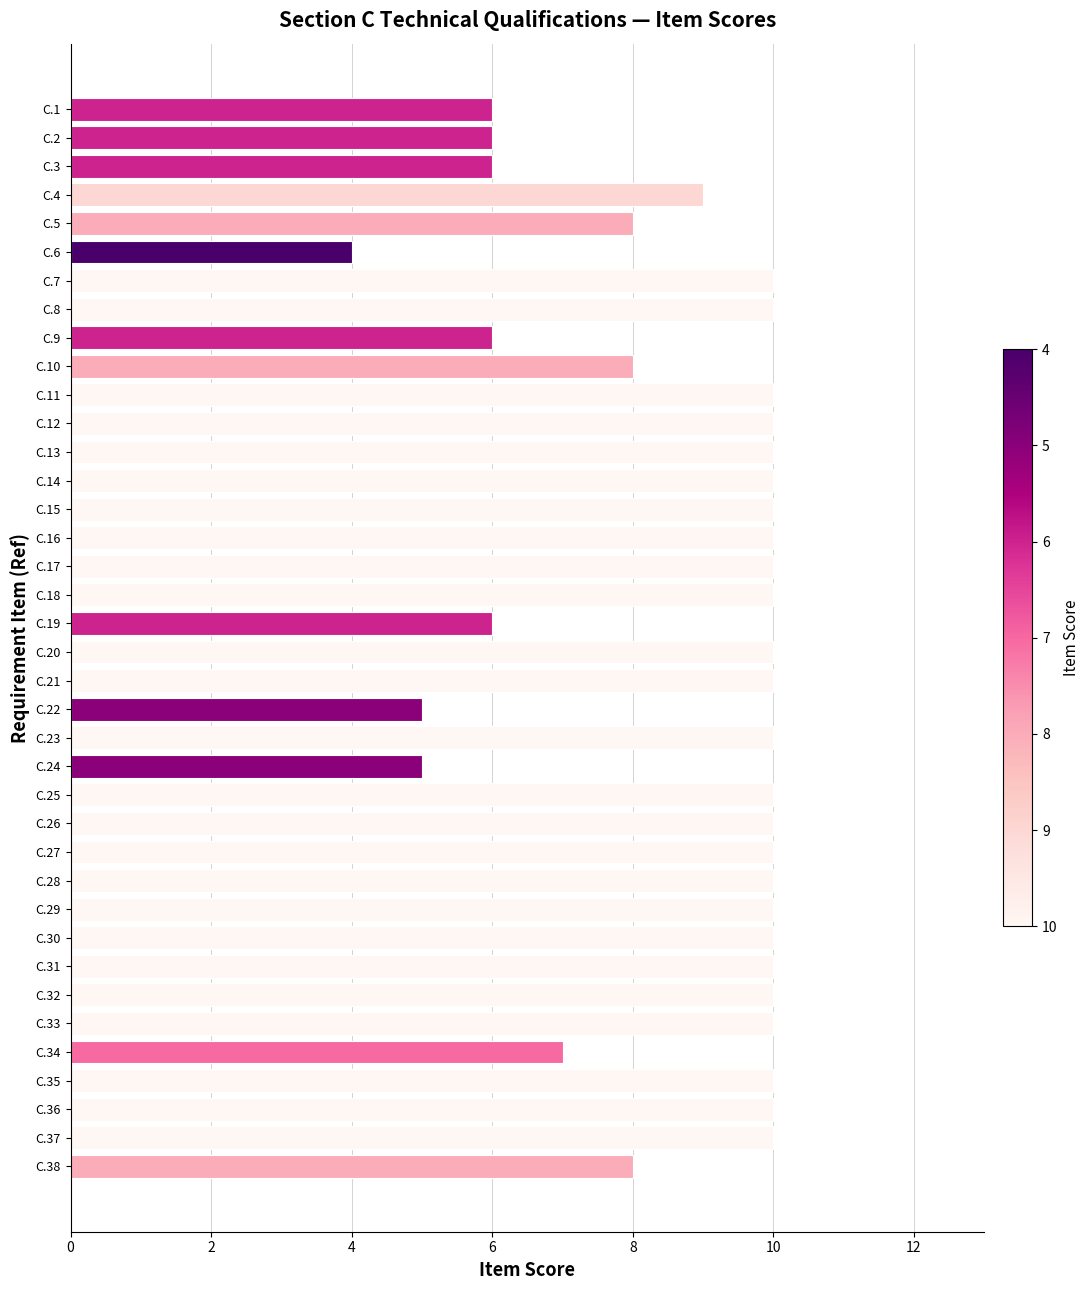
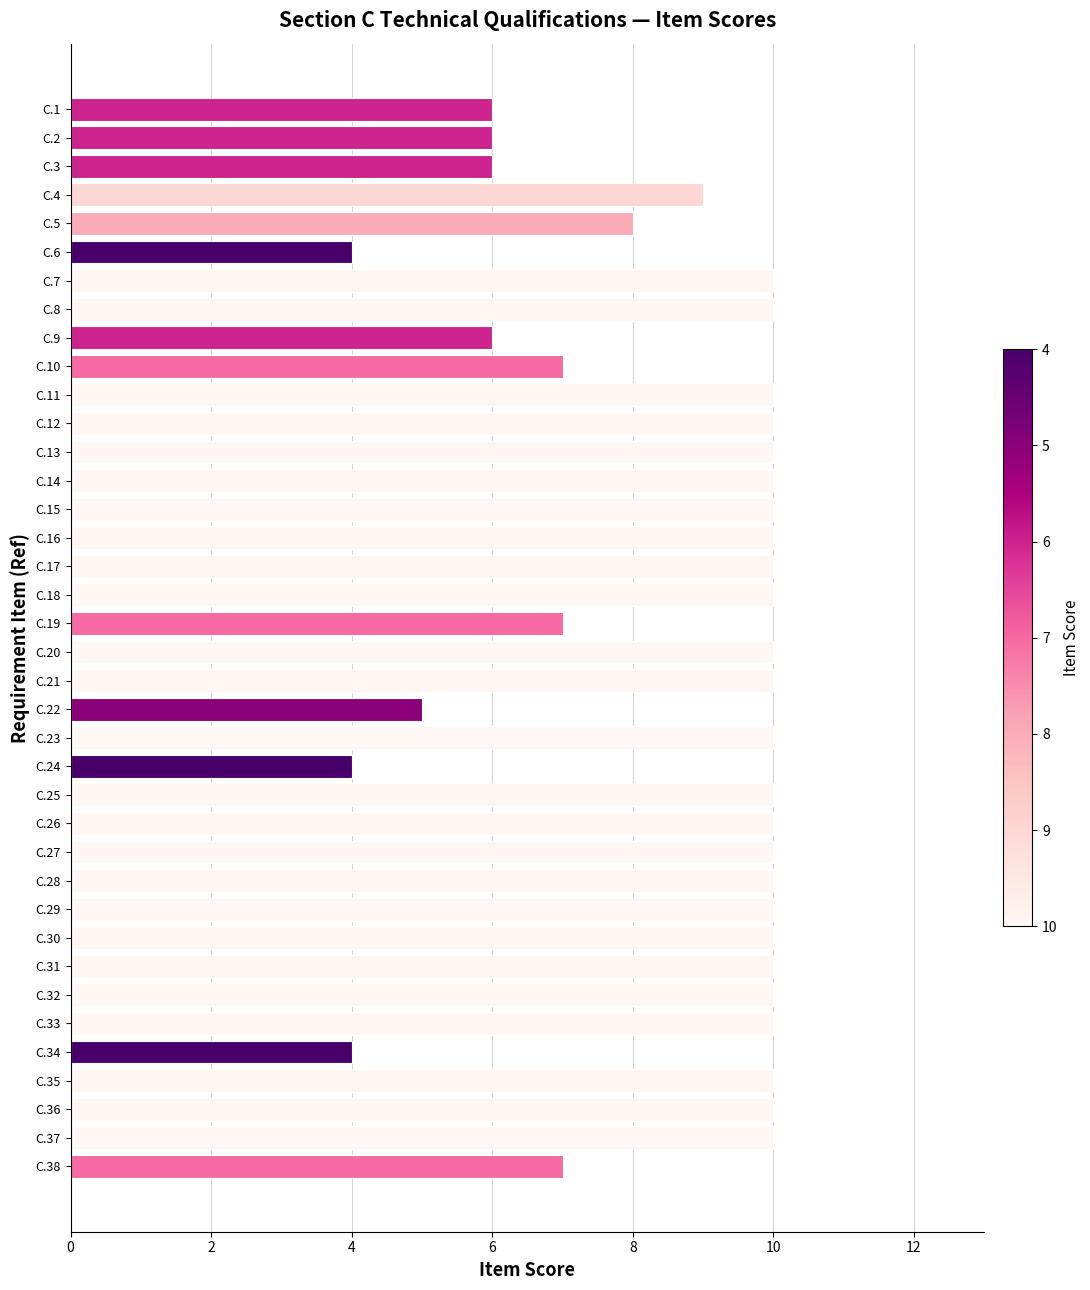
C.10: 8 -> 7
C.19: 6 -> 7
C.24: 5 -> 4
C.34: 7 -> 4
C.38: 8 -> 7
